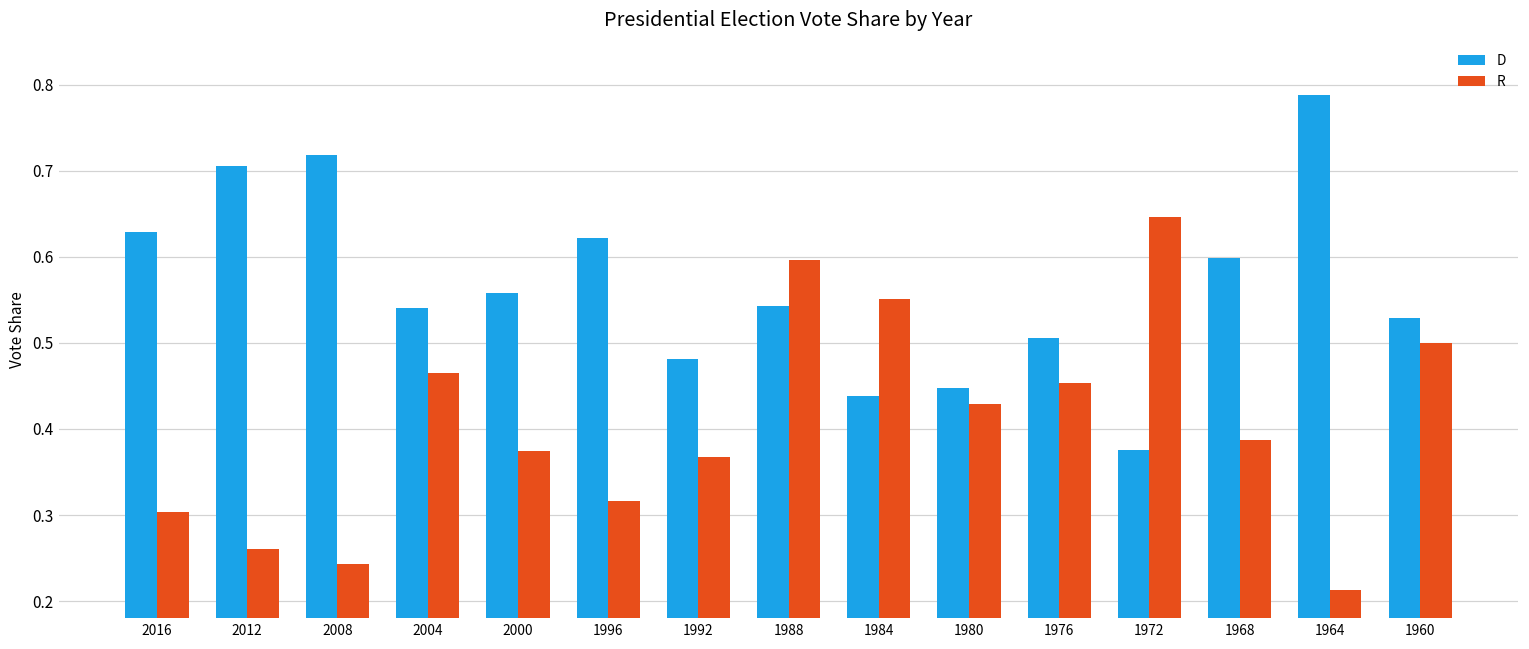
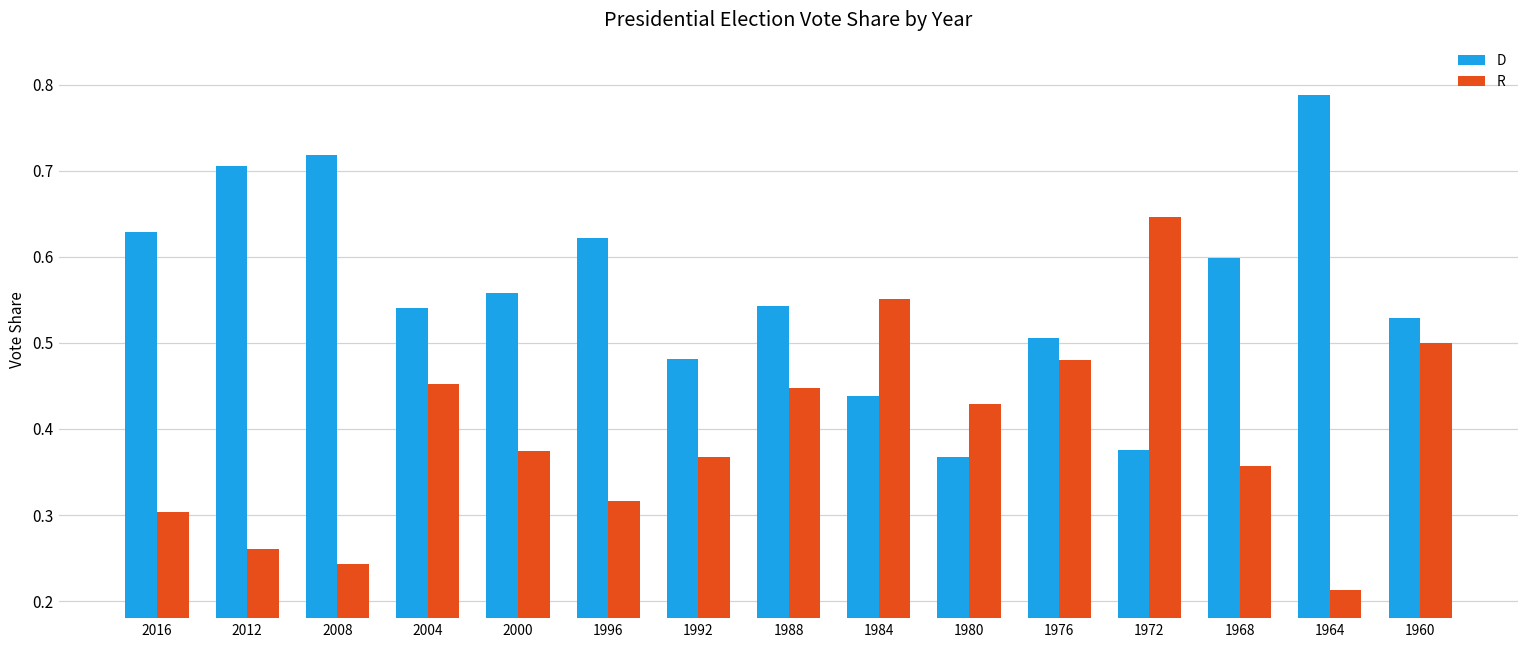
R, 2004: 0.46 -> 0.45
R, 1988: 0.60 -> 0.45
D, 1980: 0.45 -> 0.37
R, 1976: 0.45 -> 0.48
R, 1968: 0.39 -> 0.36
